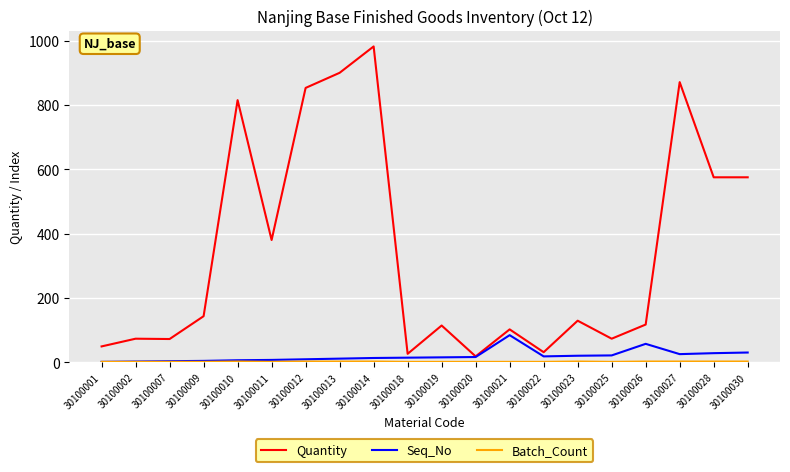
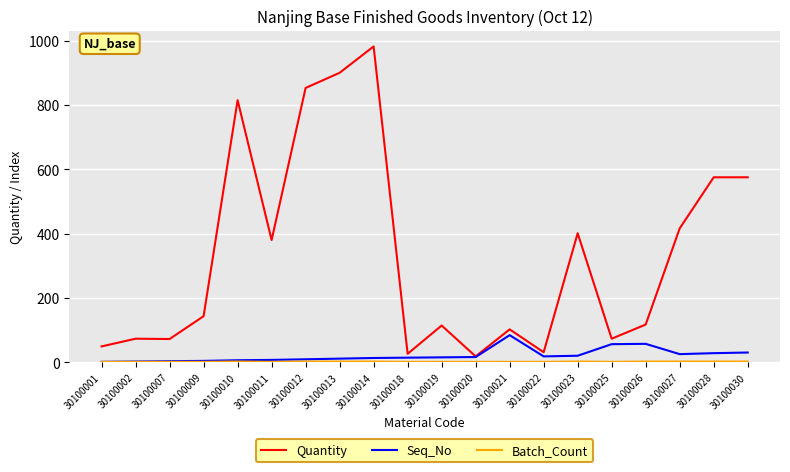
Quantity, 30100023: 130 -> 400
Seq_No, 30100025: 20 -> 60
Quantity, 30100027: 870 -> 420
